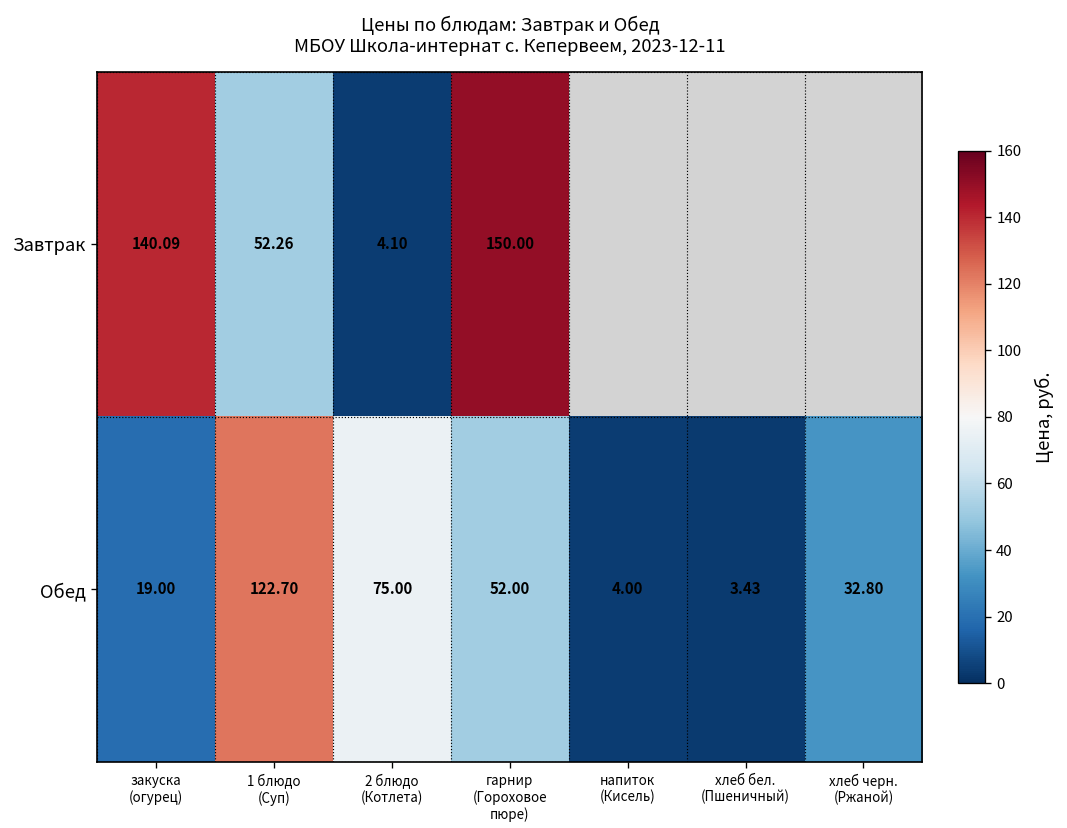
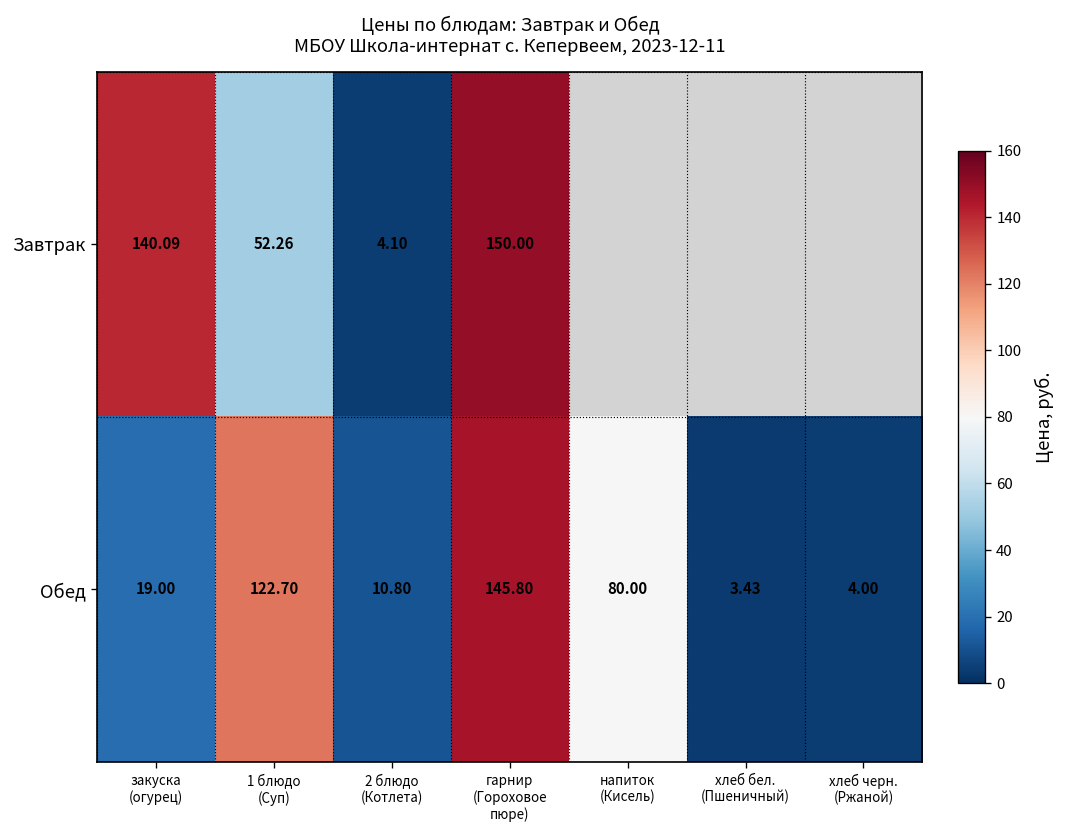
Обед, 2 блюдо (Котлета): 75.00 -> 10.80
Обед, гарнир (Гороховое пюре): 52.00 -> 145.80
Обед, напиток (Кисель): 4.00 -> 80.00
Обед, хлеб черн. (Ржаной): 32.80 -> 4.00
